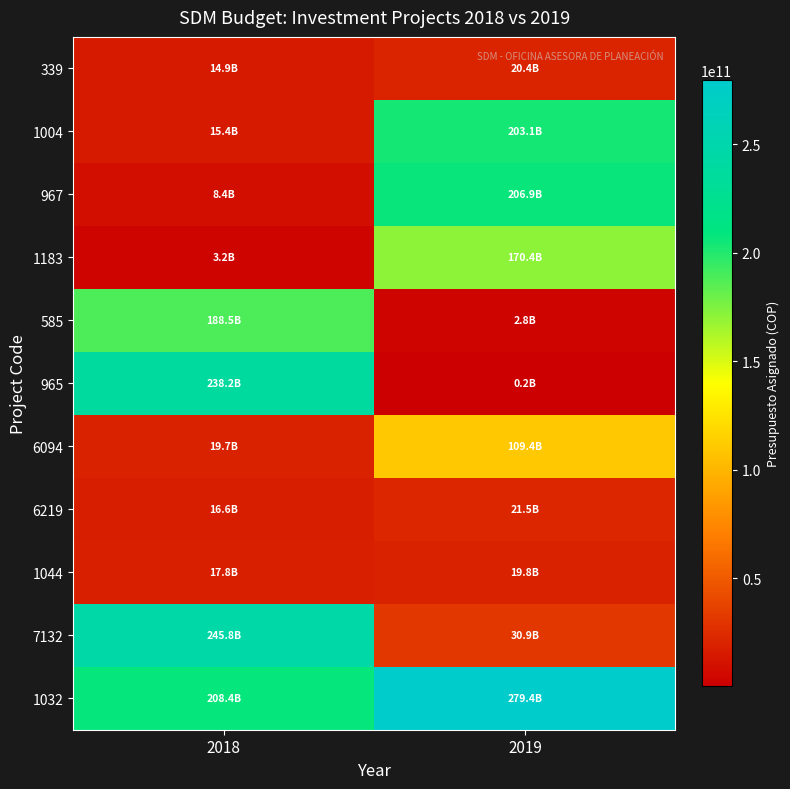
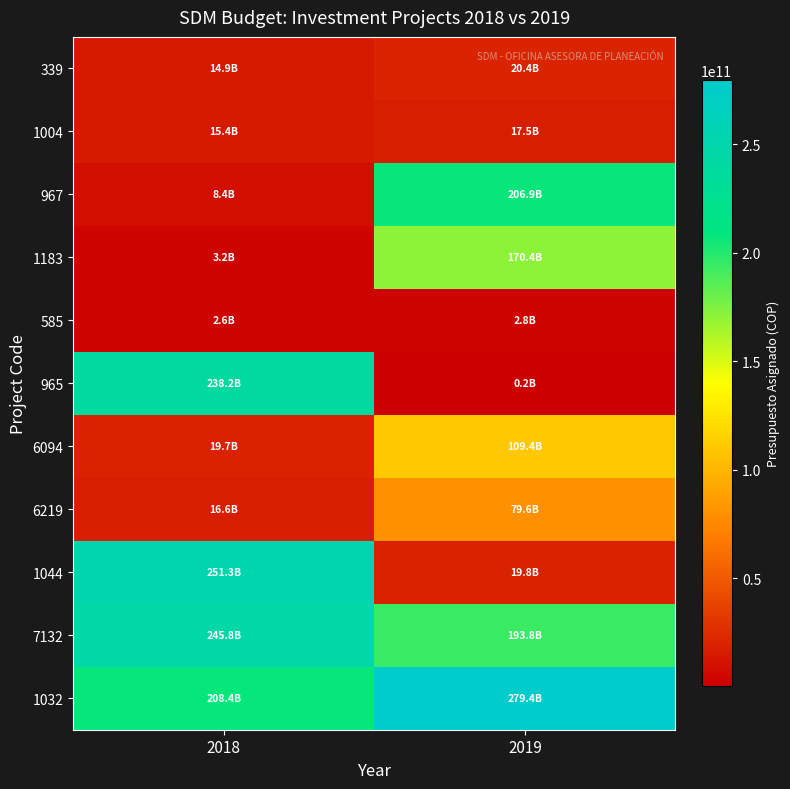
1004, 2019: 203.1B -> 17.5B
585, 2018: 188.5B -> 2.6B
6219, 2019: 21.5B -> 79.6B
1044, 2018: 17.8B -> 251.3B
7132, 2019: 30.9B -> 193.8B
